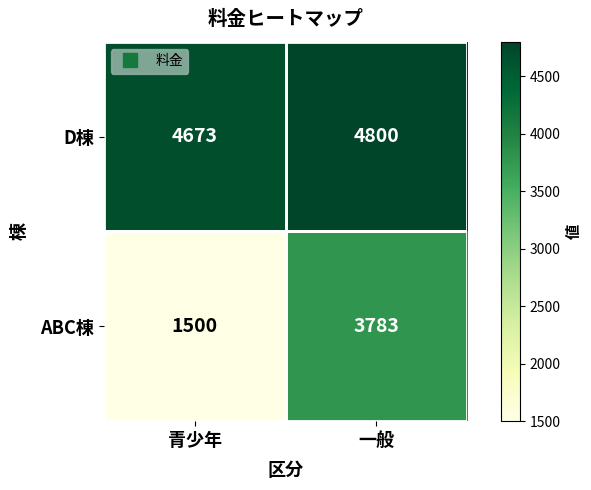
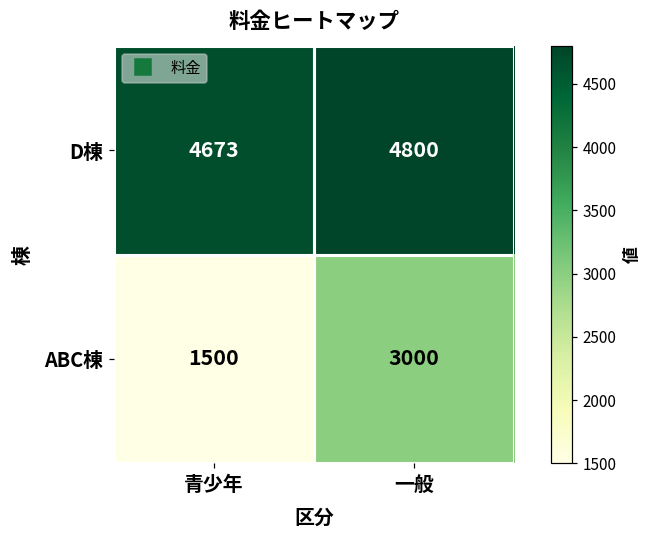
ABC棟, 一般: 3783 -> 3000
